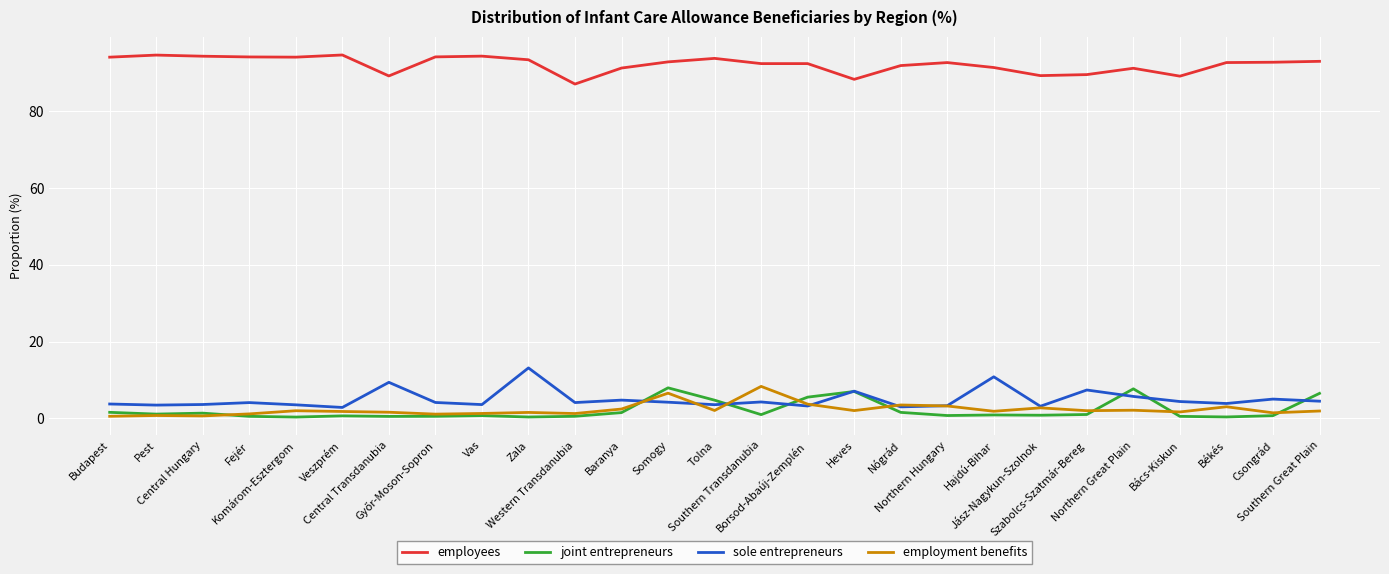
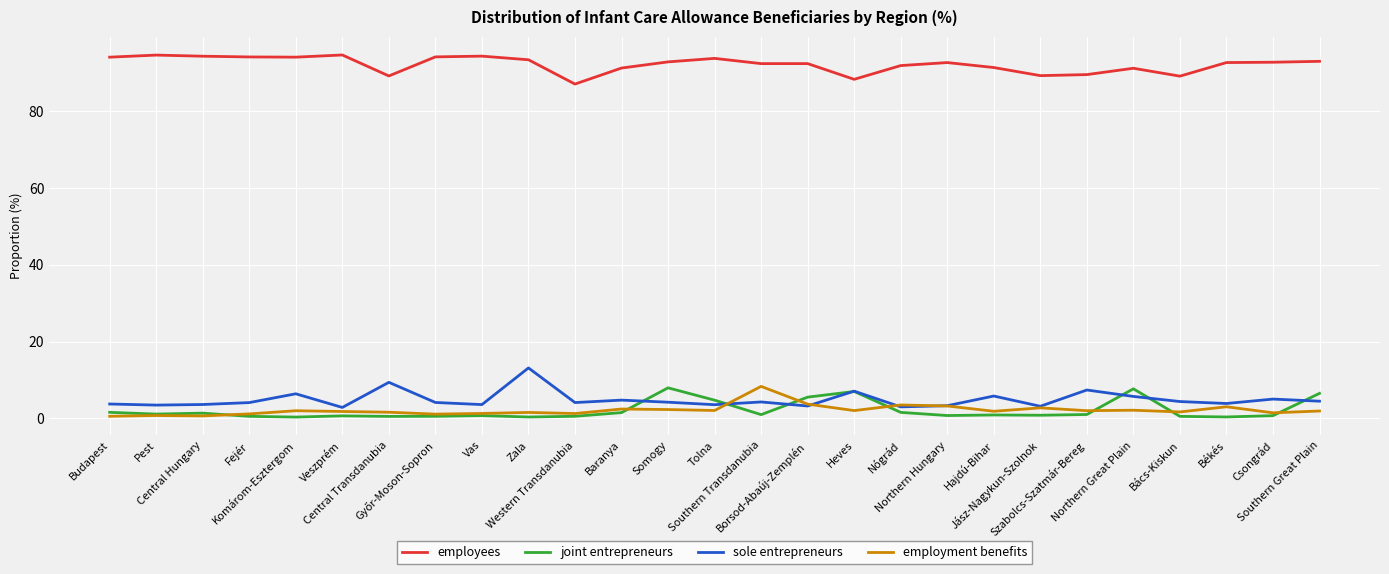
sole entrepreneurs, Komárom-Esztergom: 4 -> 6
employment benefits, Somogy: 7 -> 2
sole entrepreneurs, Hajdú-Bihar: 11 -> 6
